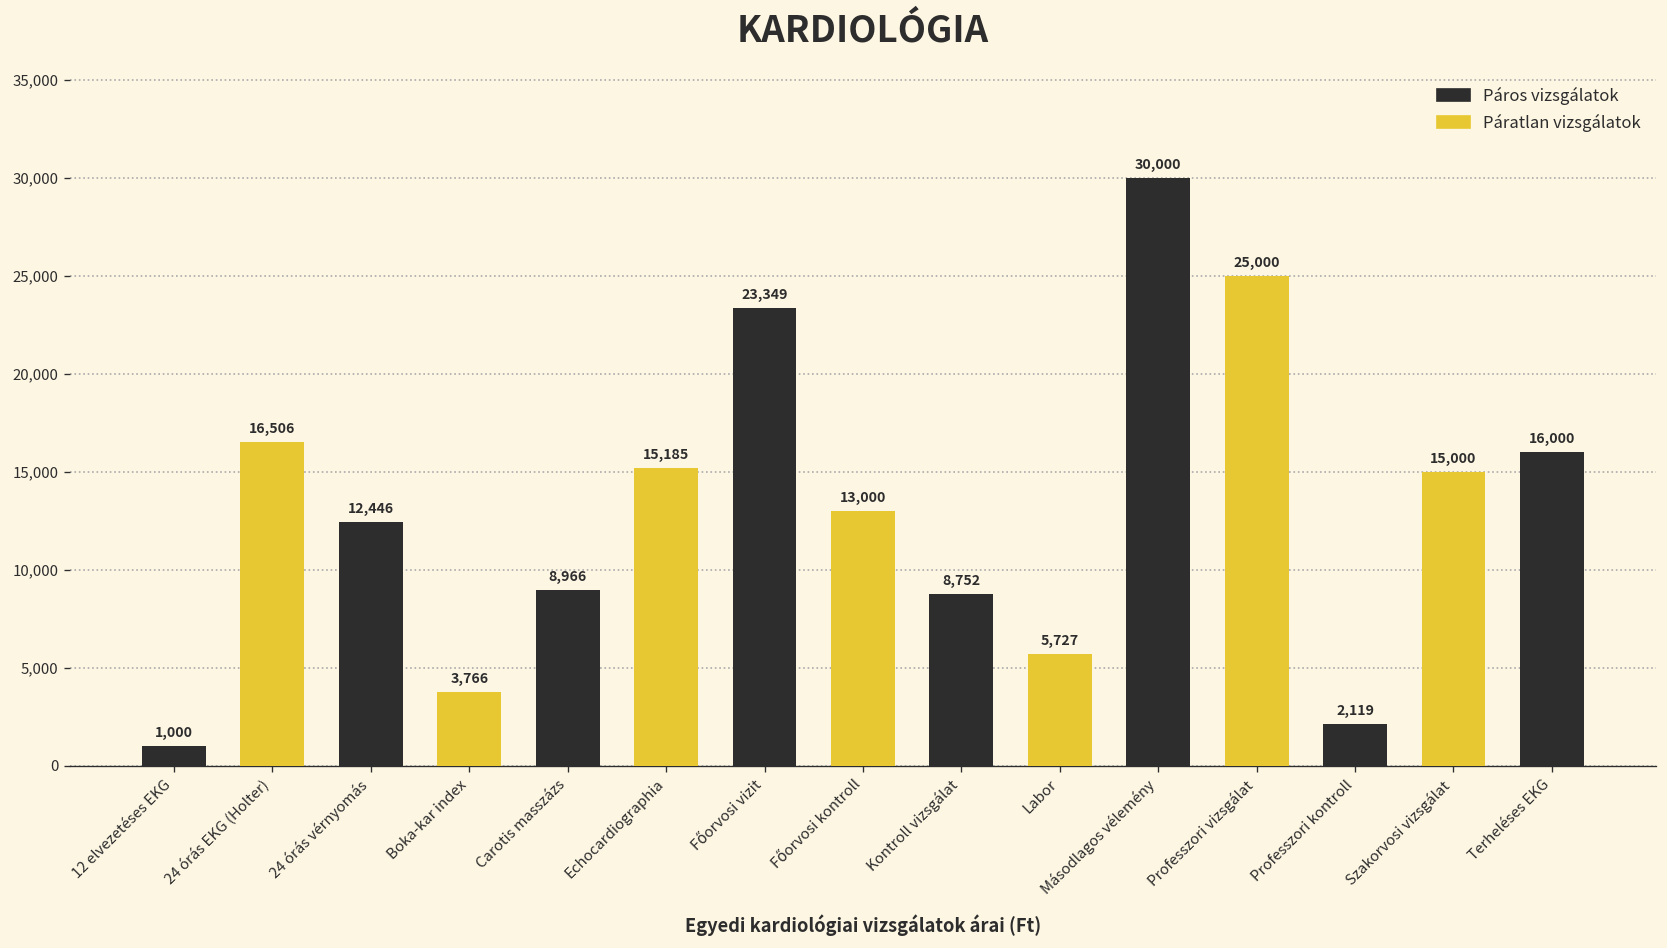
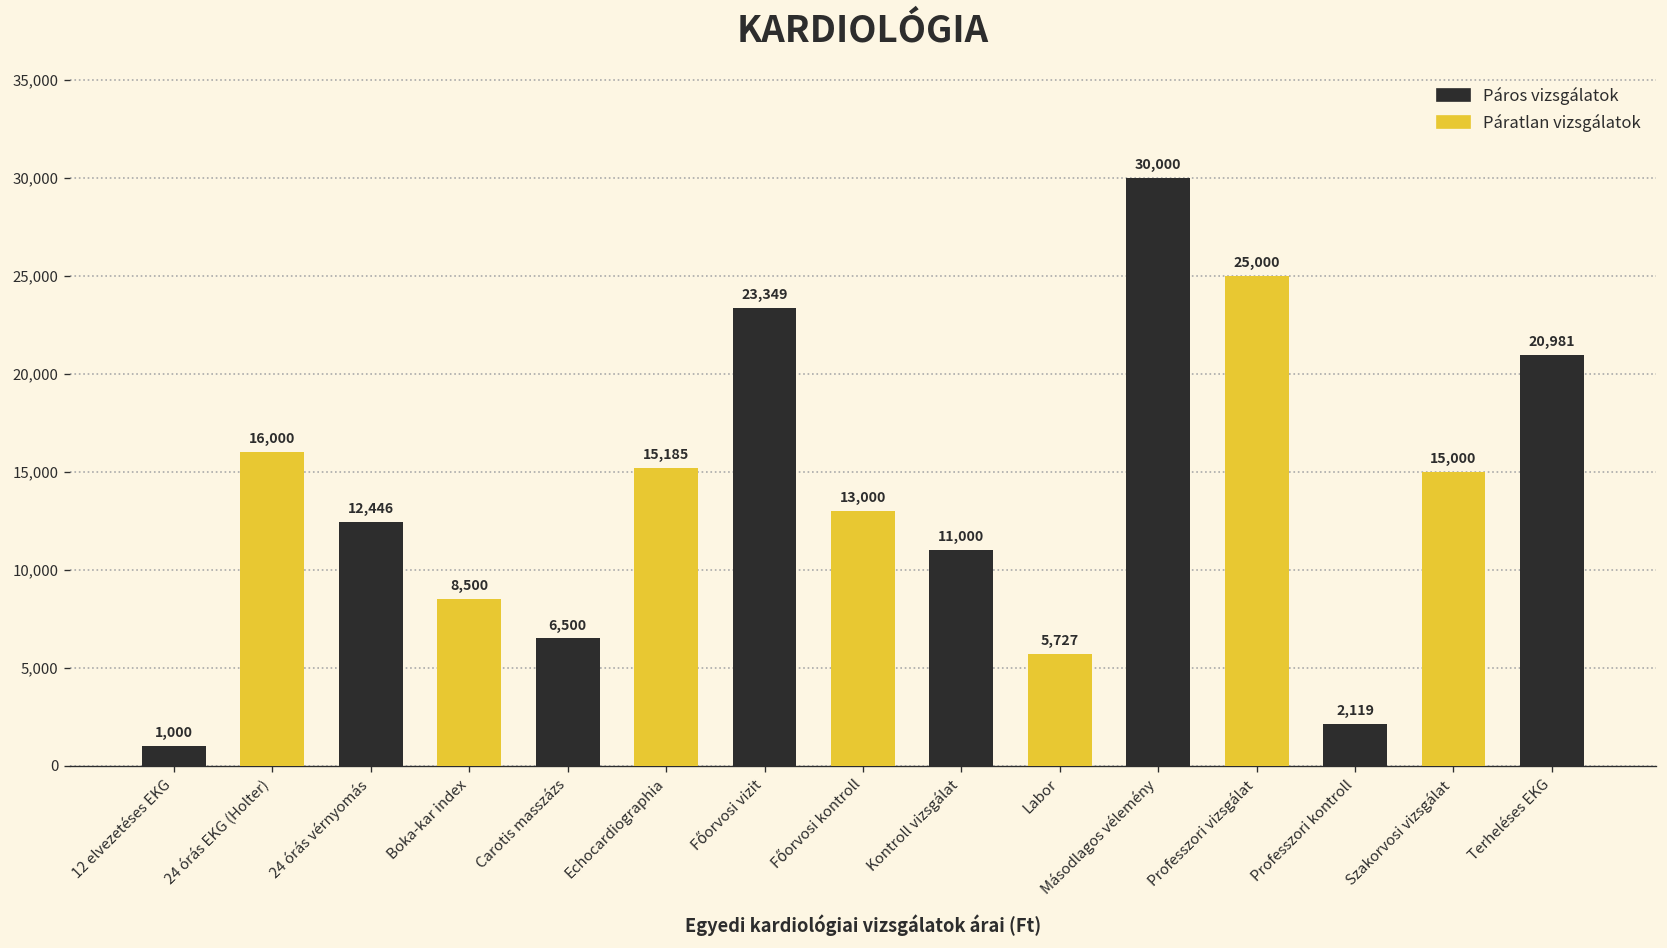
24 órás EKG (Holter): 16,506 -> 16,000
Boka-kar index: 3,766 -> 8,500
Carotis masszázs: 8,966 -> 6,500
Kontroll vizsgálat: 8,752 -> 11,000
Terheléses EKG: 16,000 -> 20,981
